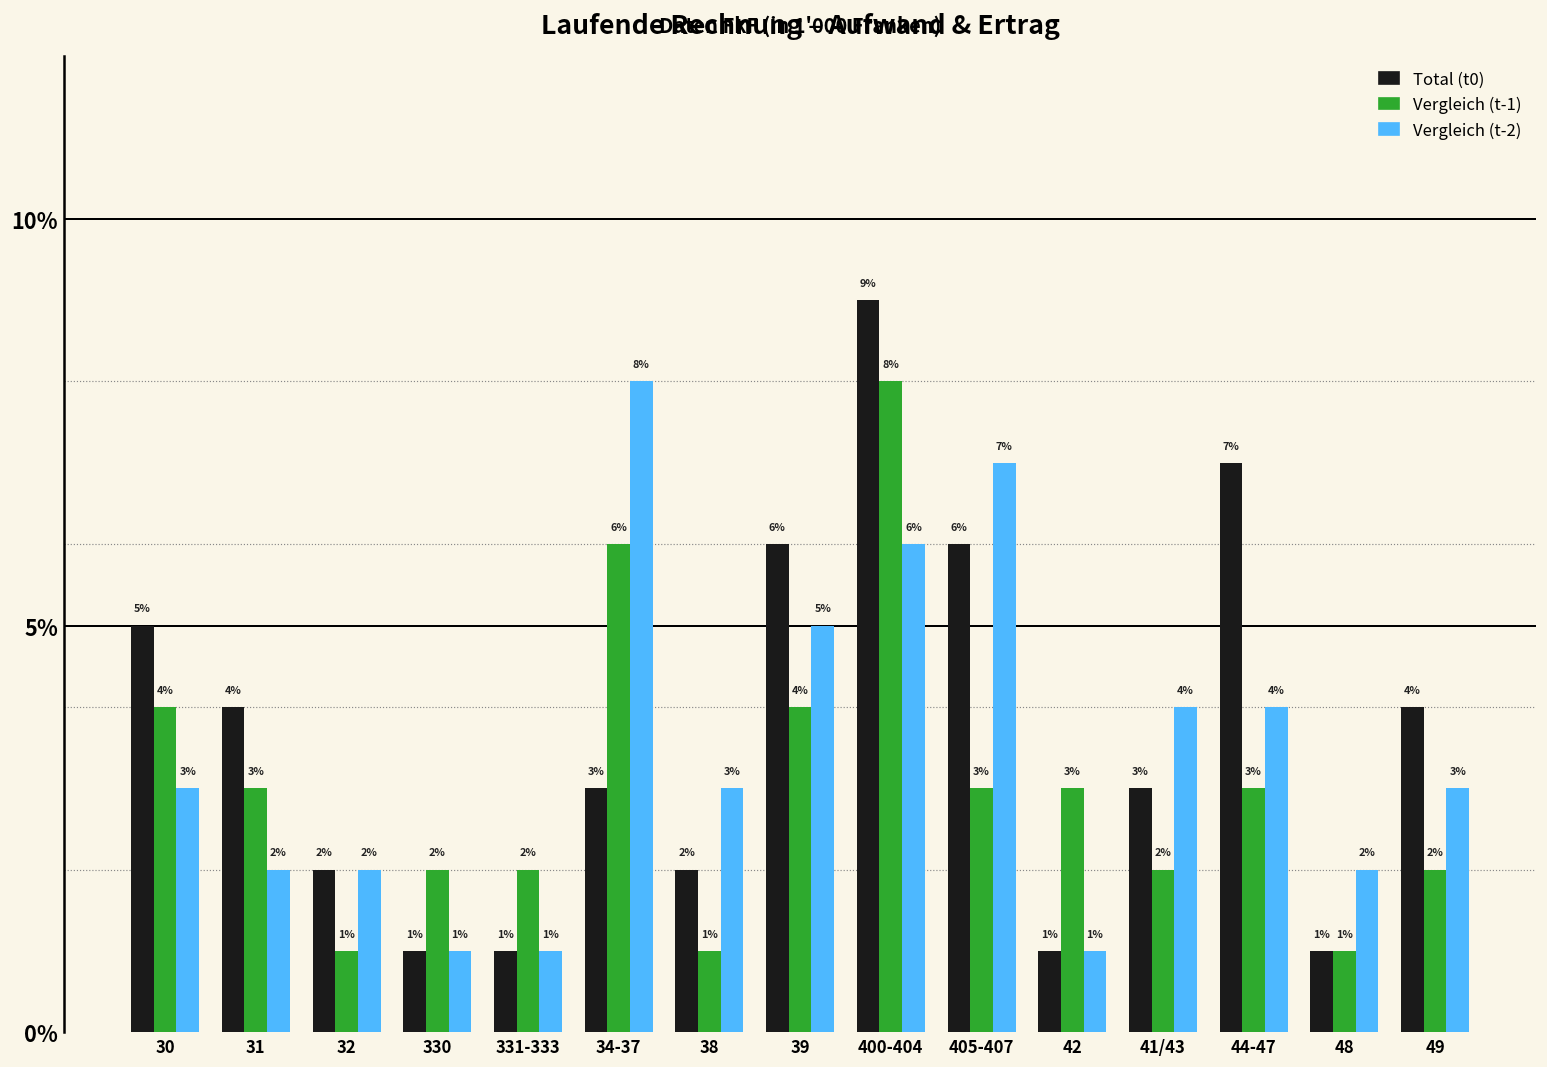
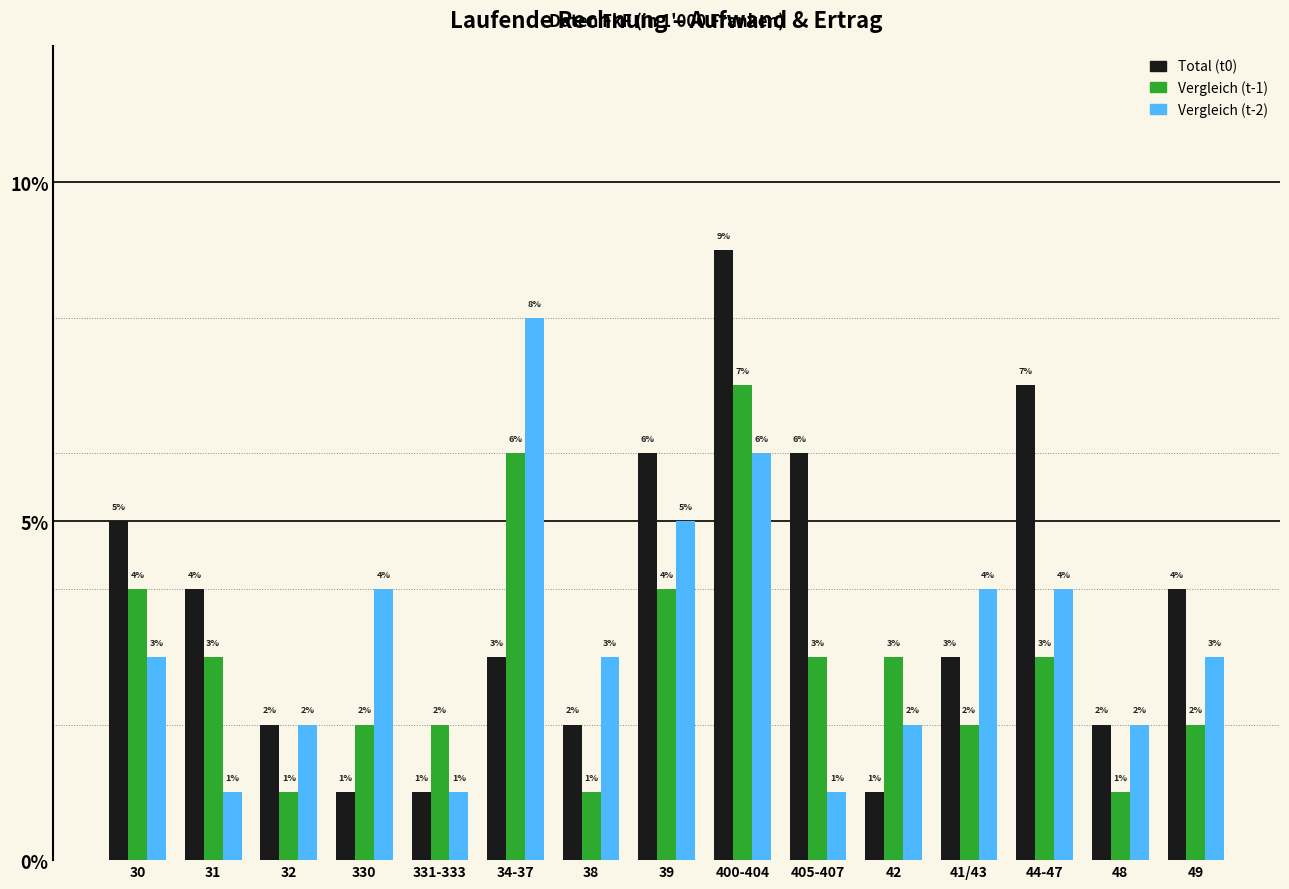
Vergleich (t-2), 31: 2% -> 1%
Vergleich (t-2), 330: 1% -> 4%
Vergleich (t-1), 400-404: 8% -> 7%
Vergleich (t-2), 405-407: 7% -> 1%
Vergleich (t-2), 42: 1% -> 2%
Total (t0), 48: 1% -> 2%
